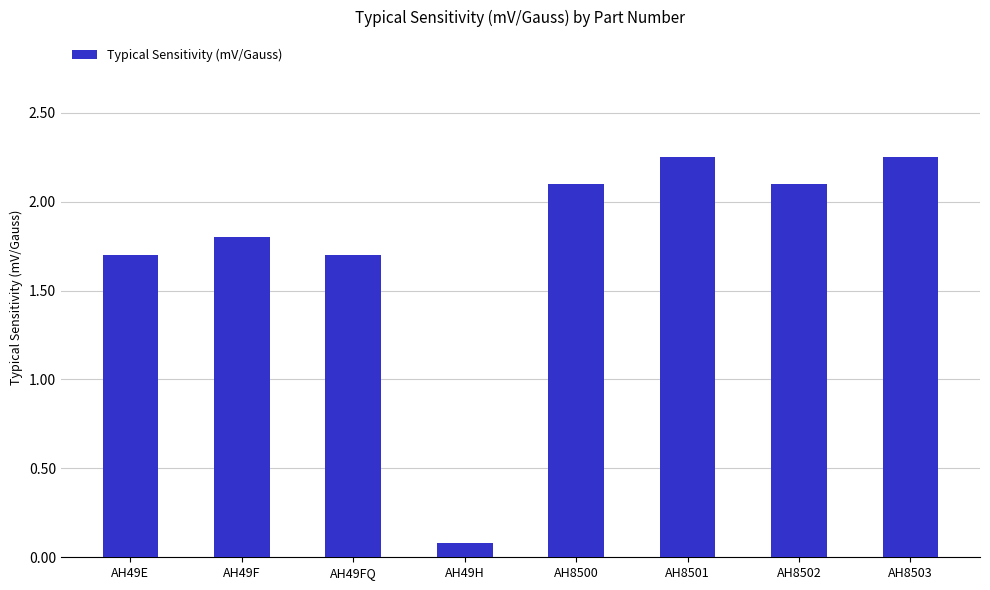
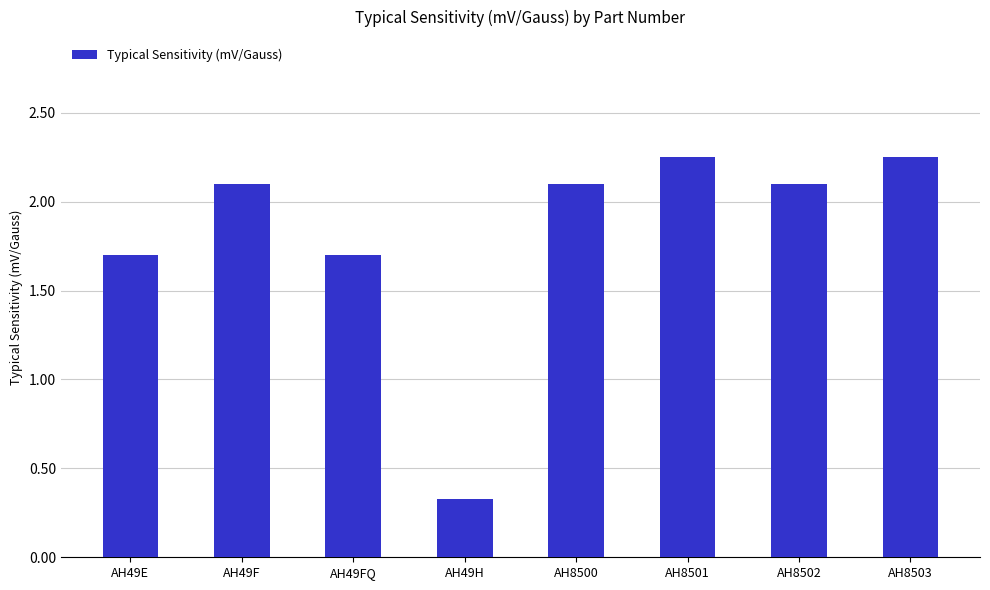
AH49F: 1.8 -> 2.1
AH49H: 0.08 -> 0.33
